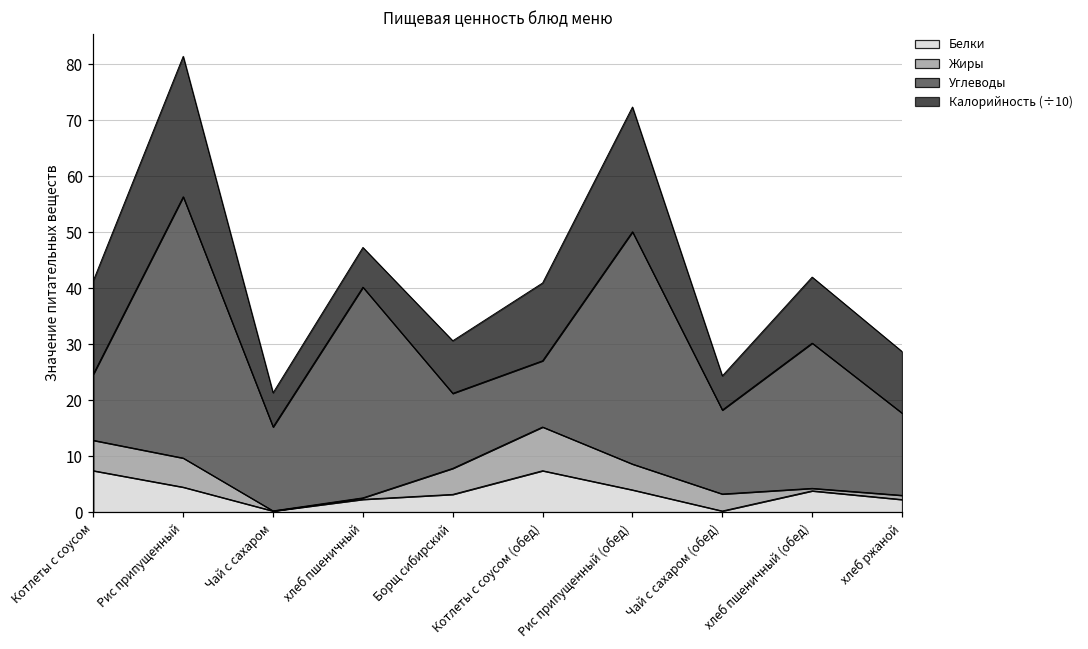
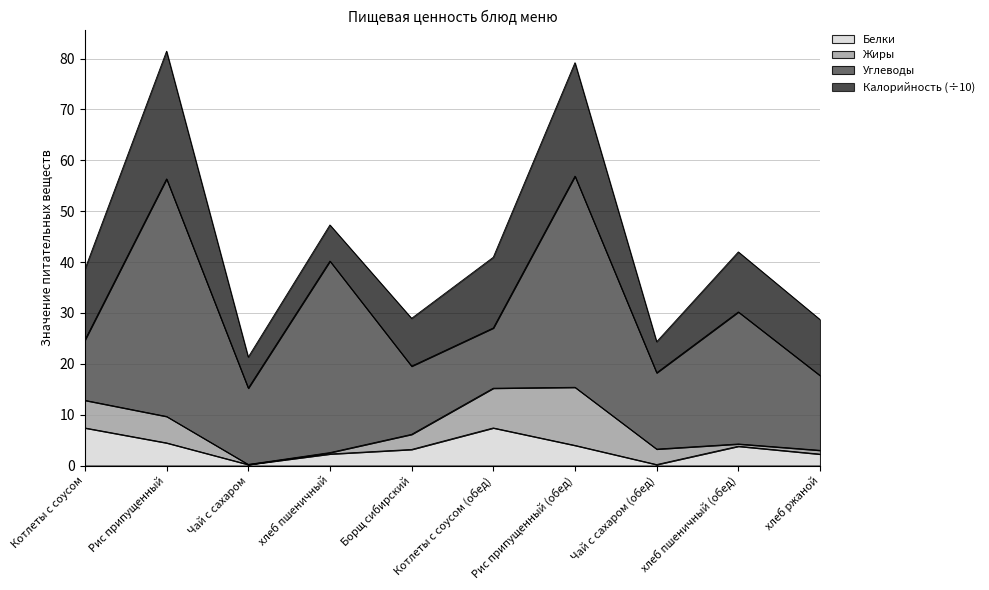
Калорийность (÷10), Котлеты с соусом: 17 -> 14
Жиры, Борщ сибирский: 5 -> 3
Жиры, Рис припущенный (обед): 5 -> 11
